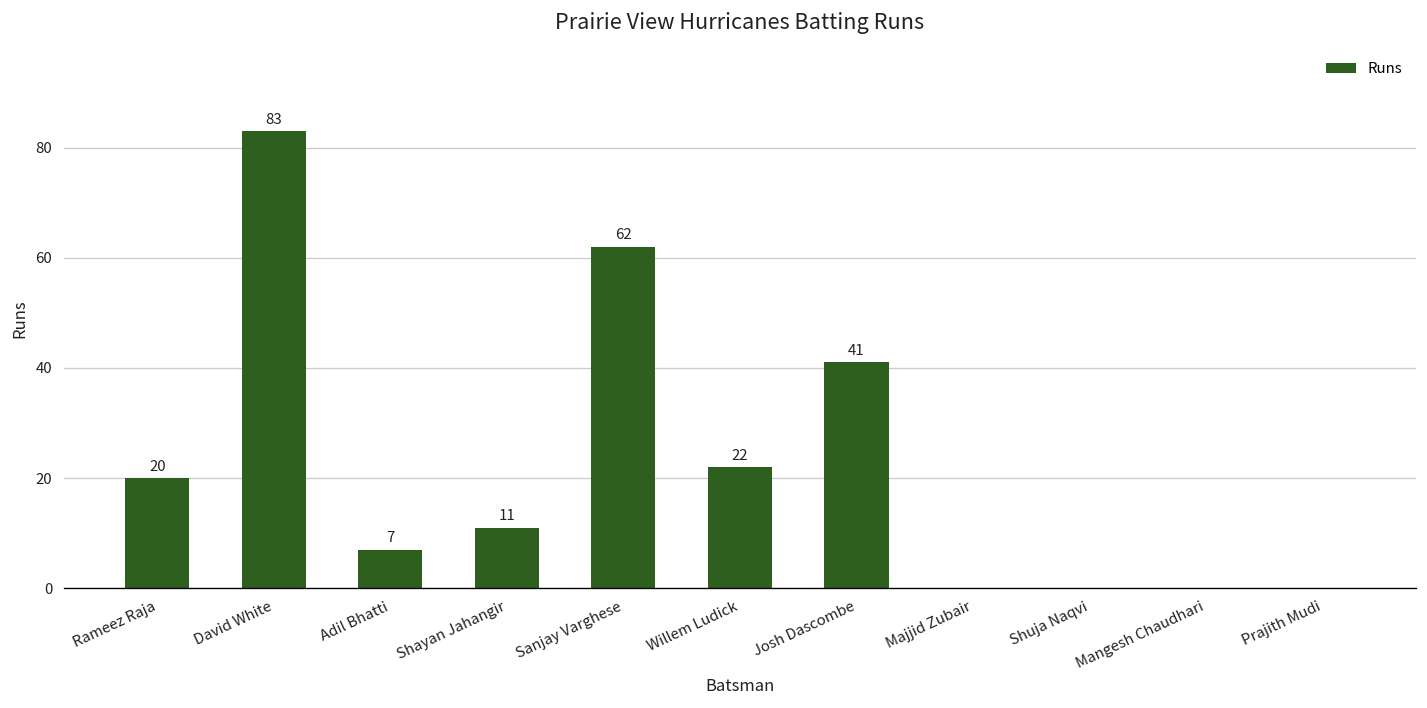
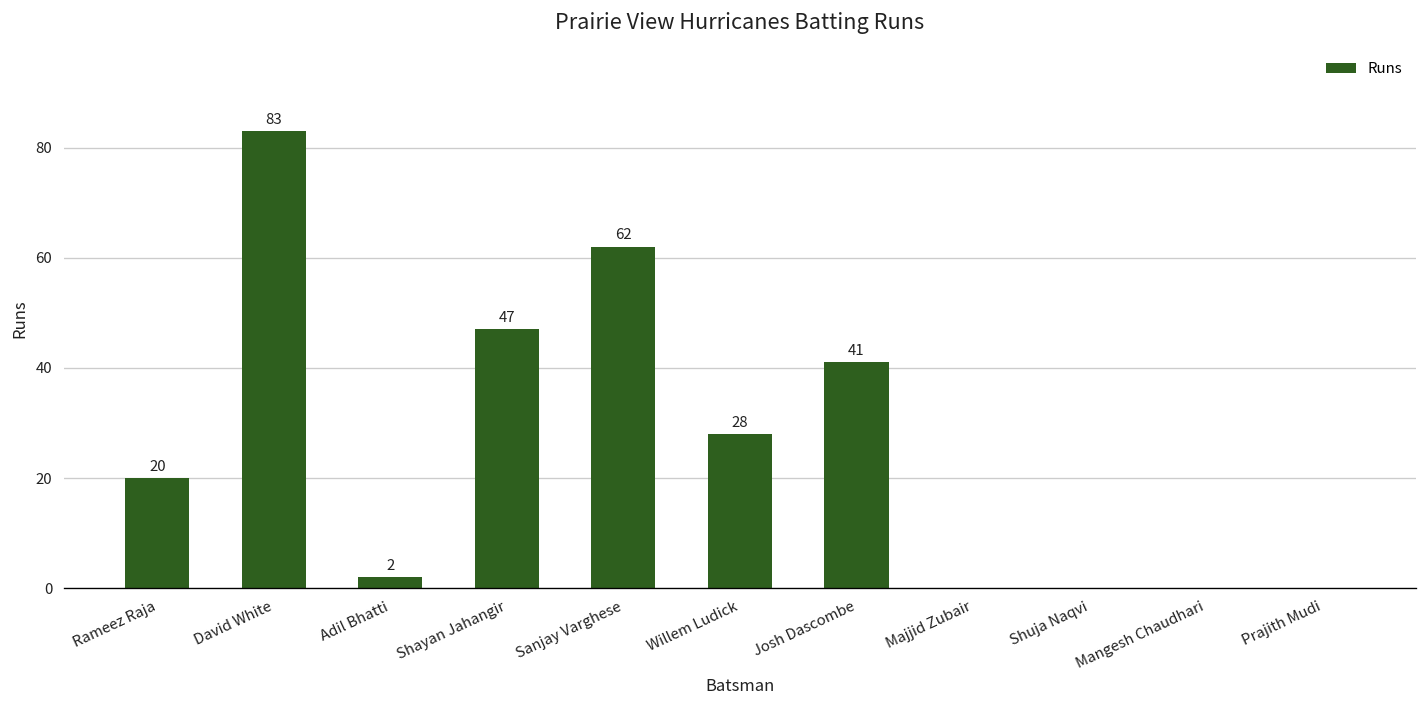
Adil Bhatti: 7 -> 2
Shayan Jahangir: 11 -> 47
Willem Ludick: 22 -> 28
